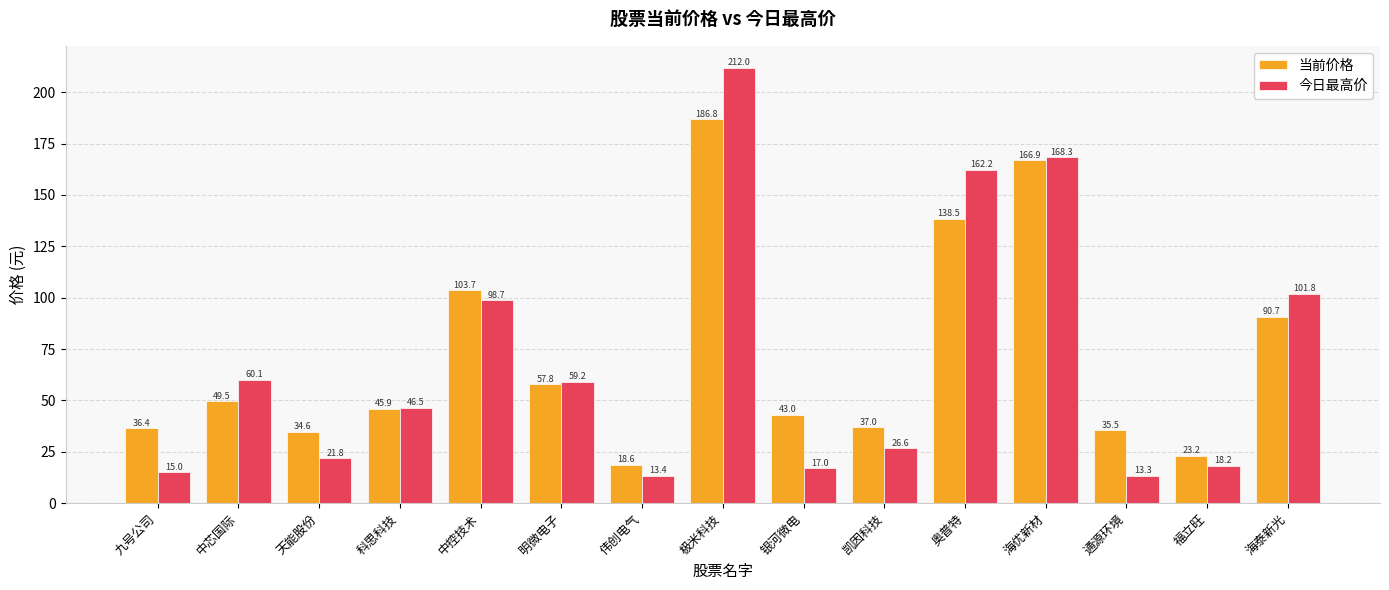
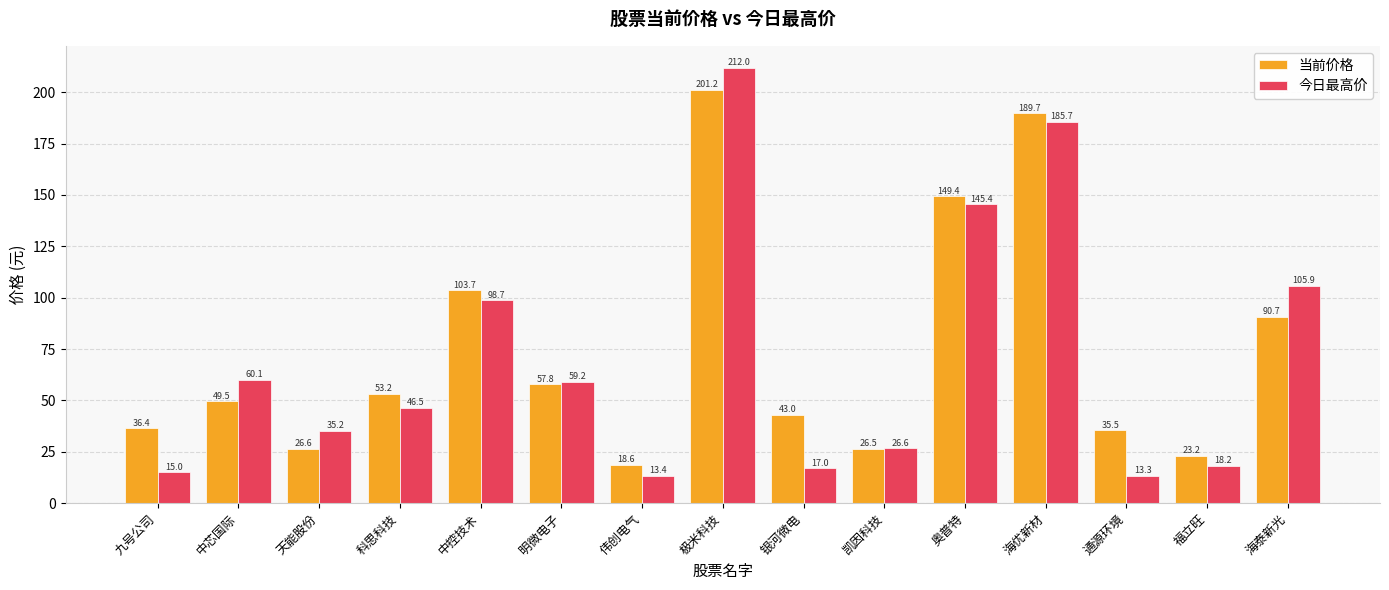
当前价格, 天能股份: 34.6 -> 26.6
今日最高价, 天能股份: 21.8 -> 35.2
当前价格, 科思科技: 45.9 -> 53.2
当前价格, 极米科技: 186.8 -> 201.2
当前价格, 凯因科技: 37.0 -> 26.5
当前价格, 奥普特: 138.5 -> 149.4
今日最高价, 奥普特: 162.2 -> 145.4
当前价格, 海优新材: 166.9 -> 189.7
今日最高价, 海优新材: 168.3 -> 185.7
今日最高价, 海泰新光: 101.8 -> 105.9
